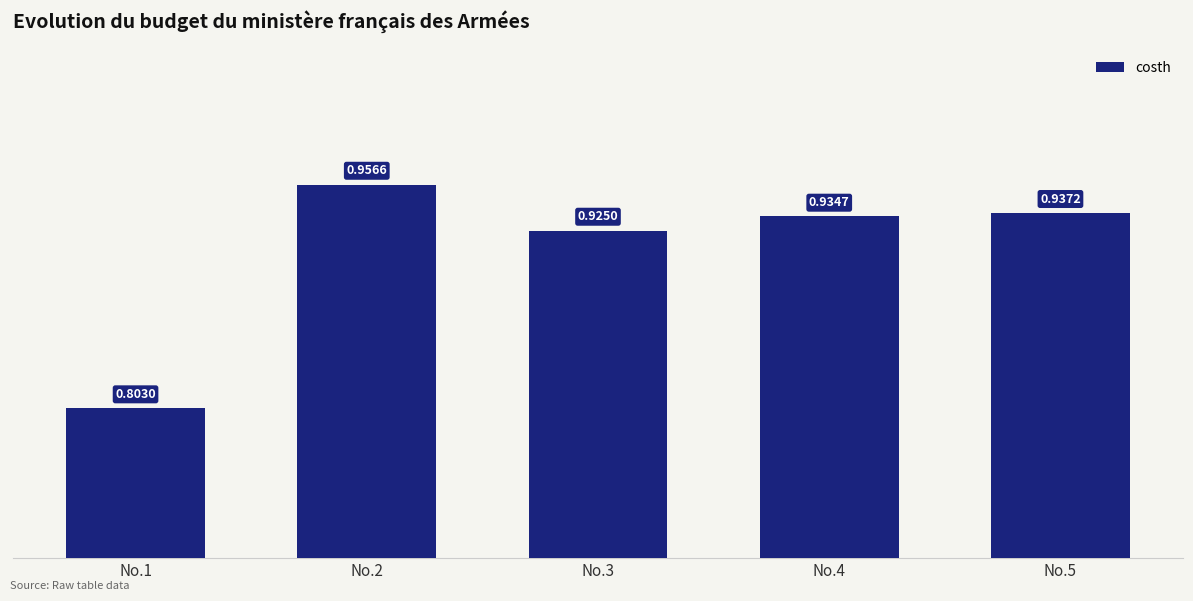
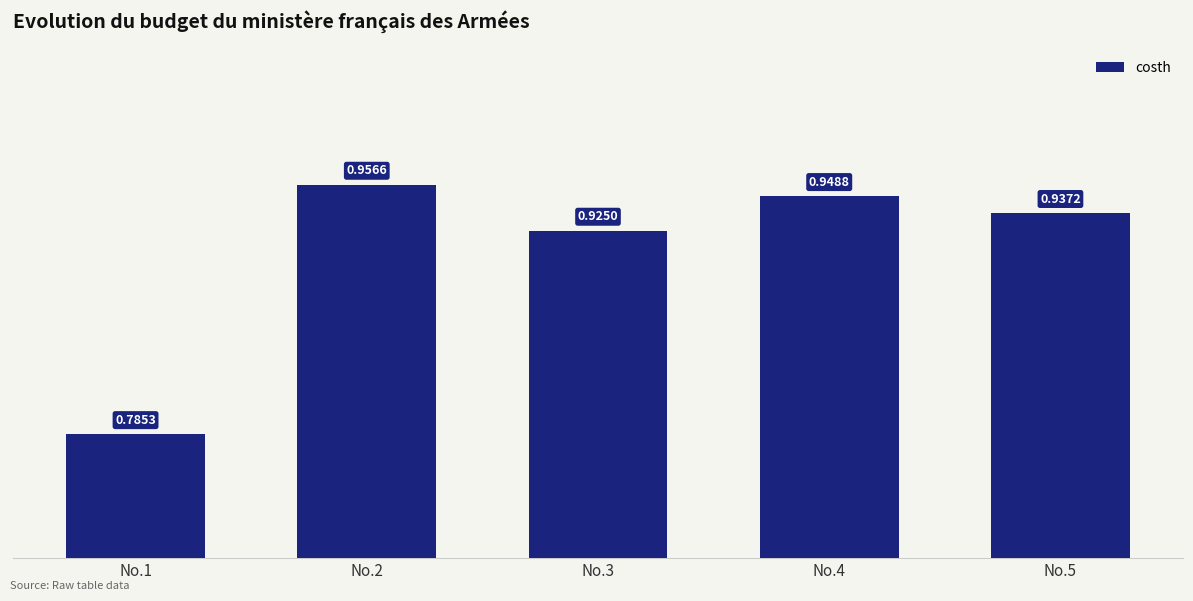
No.1: 0.8030 -> 0.7853
No.4: 0.9347 -> 0.9488
